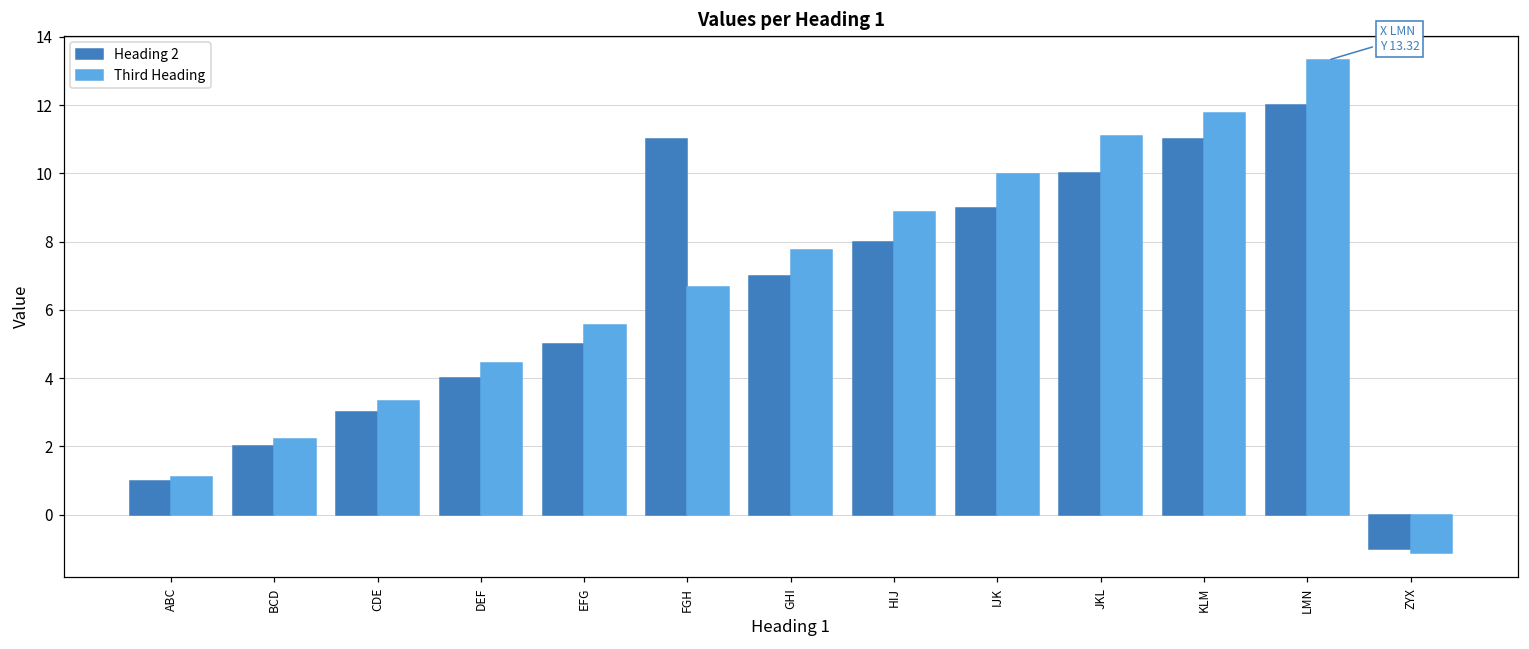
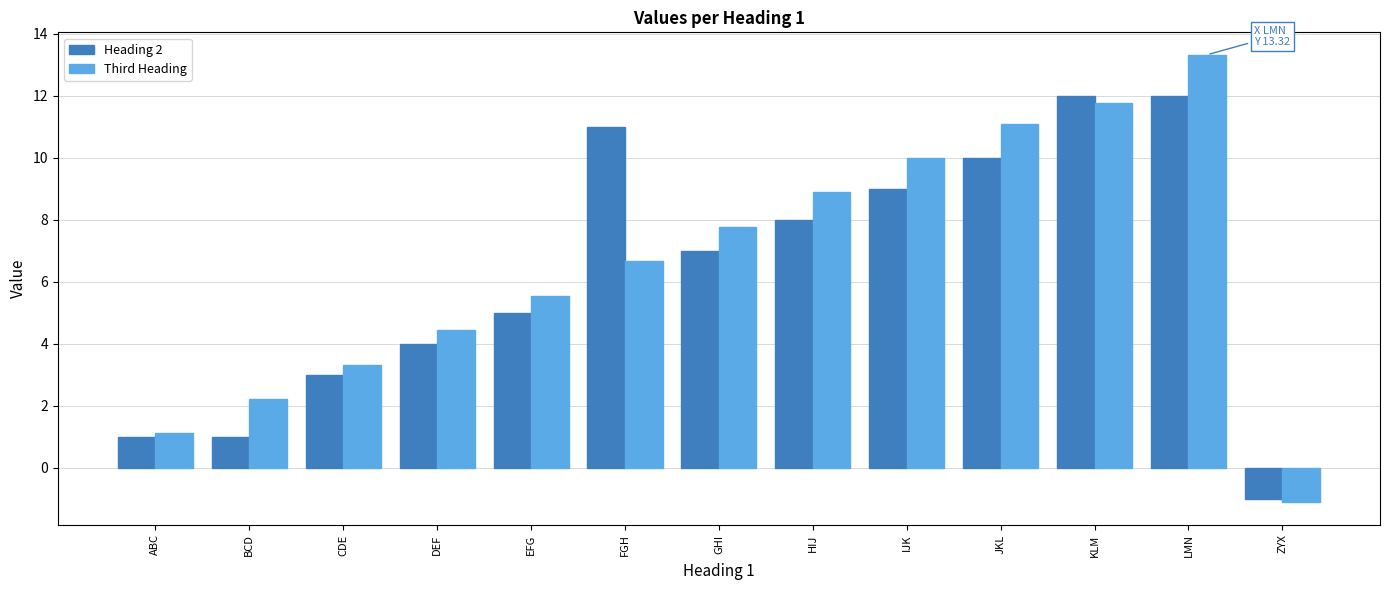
Heading 2, BCD: 2 -> 1
Heading 2, KLM: 11 -> 12
